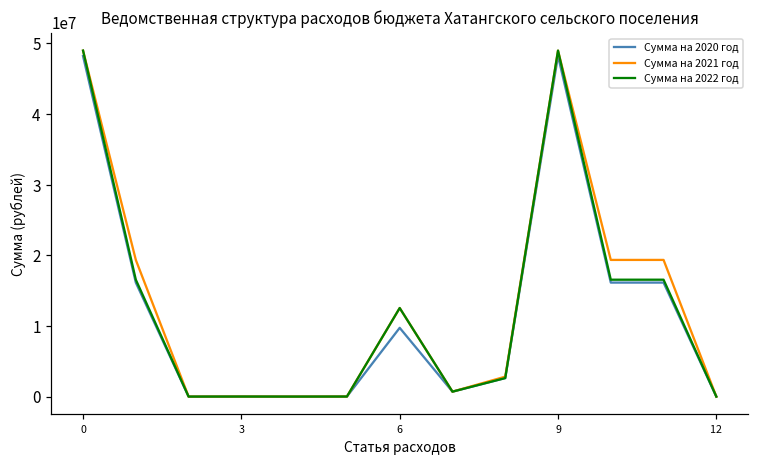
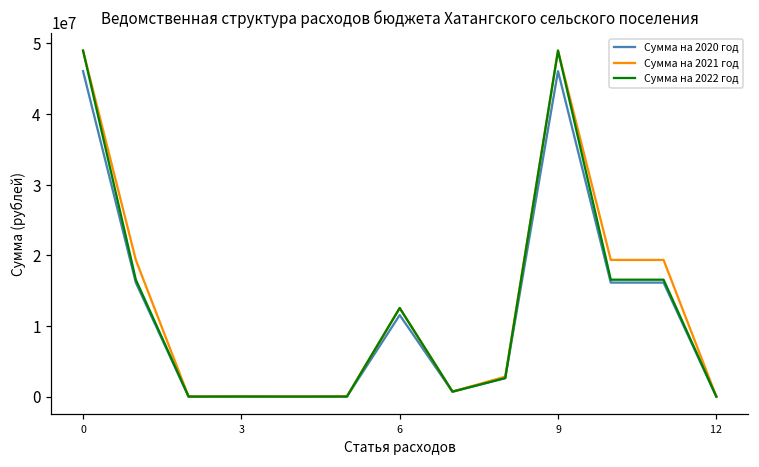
Сумма на 2020 год, 0: 48000000 -> 46000000
Сумма на 2020 год, 6: 10000000 -> 12000000
Сумма на 2020 год, 9: 48000000 -> 46000000
